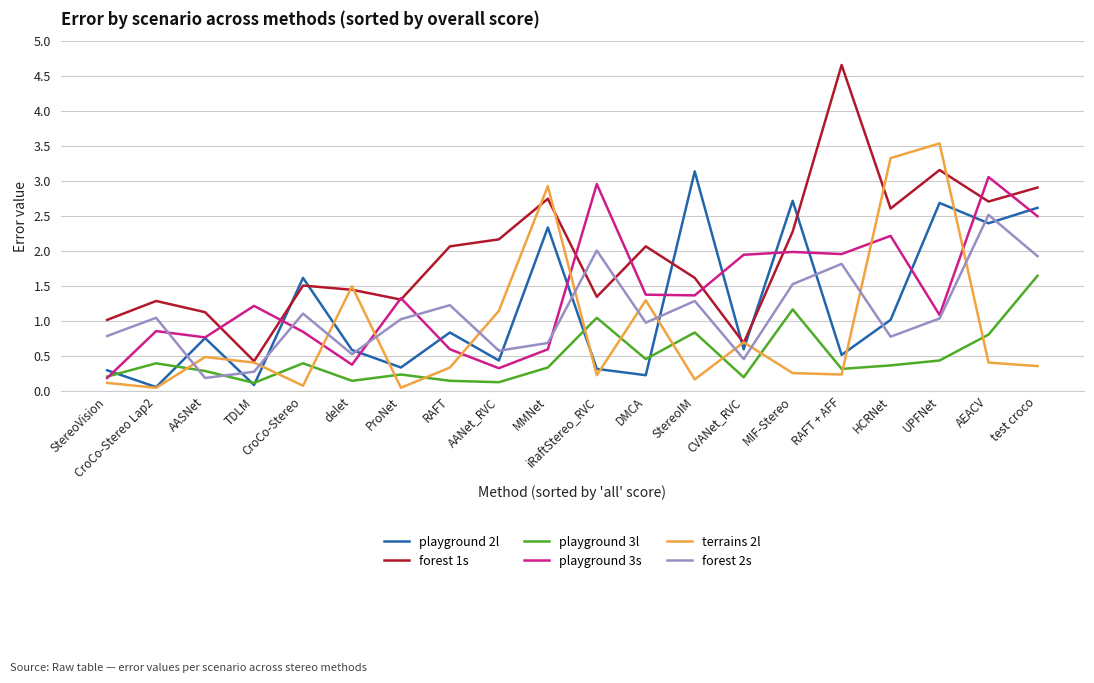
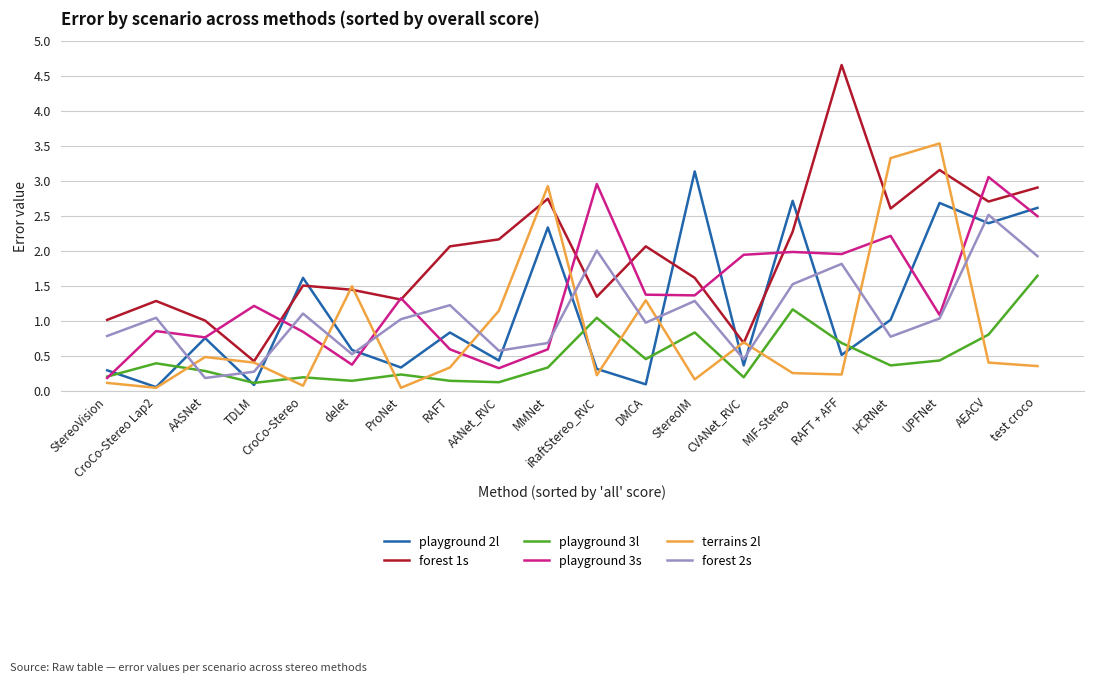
forest 1s, AASNet: 1.1 -> 1.0
playground 3l, CroCo-Stereo: 0.4 -> 0.2
playground 2l, DMCA: 0.2 -> 0.1
playground 2l, CVANet_RVC: 0.6 -> 0.4
playground 3l, RAFT + AFF: 0.3 -> 0.7
